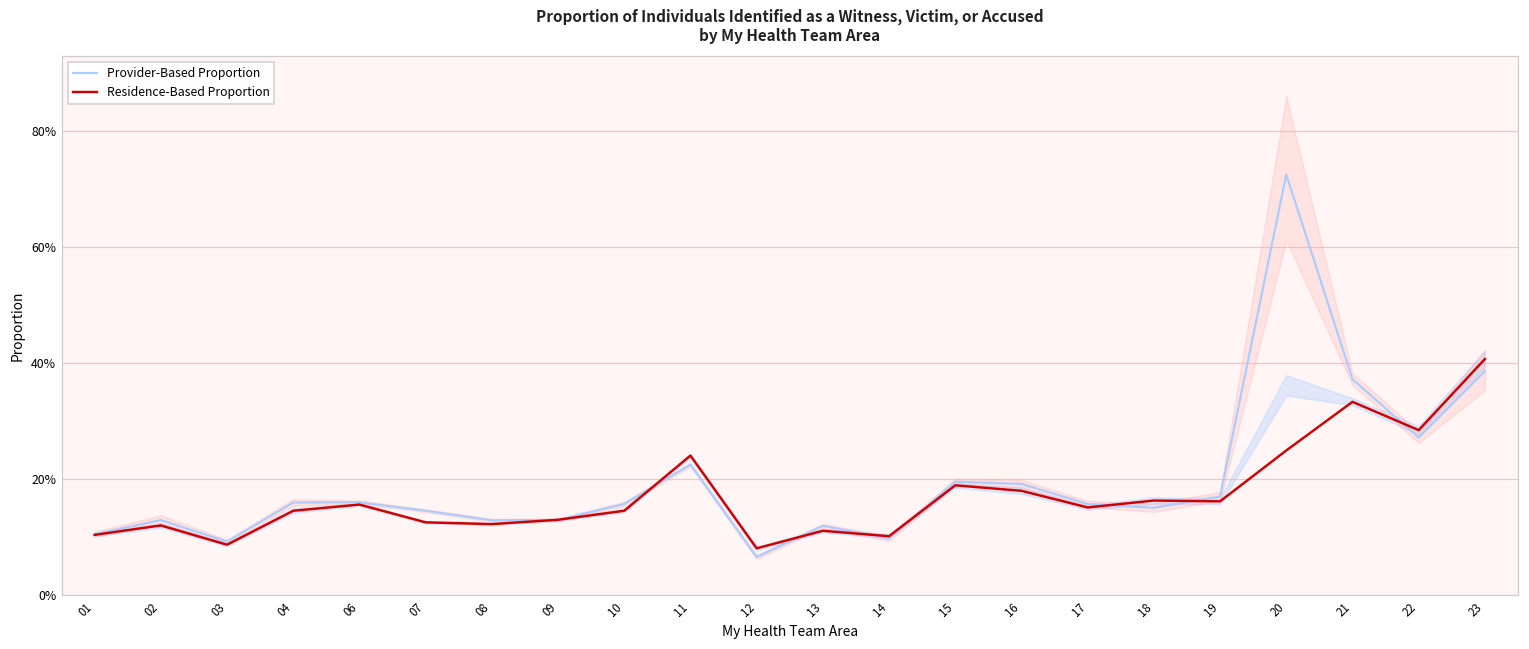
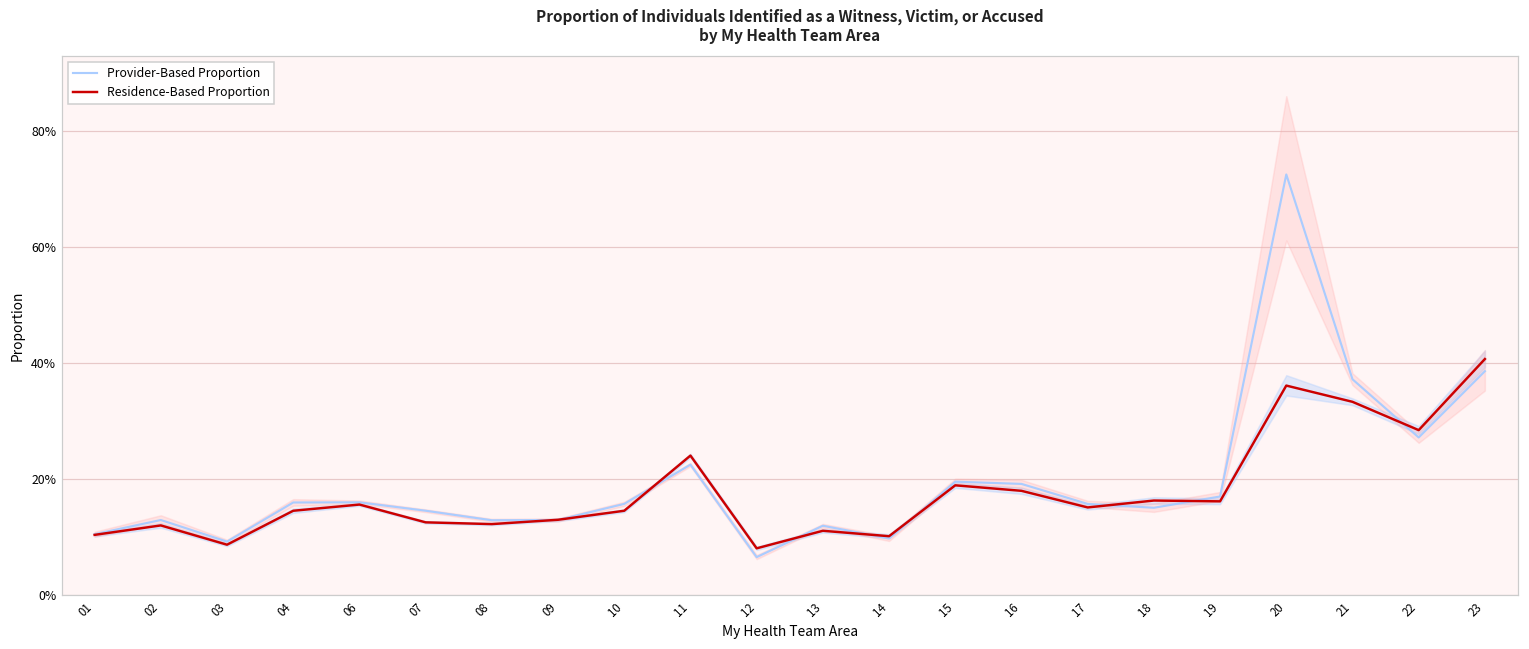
Residence-Based Proportion, 20: 25% -> 36%
